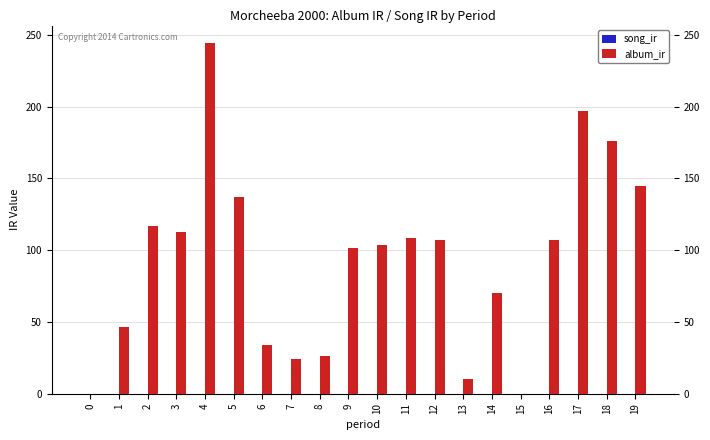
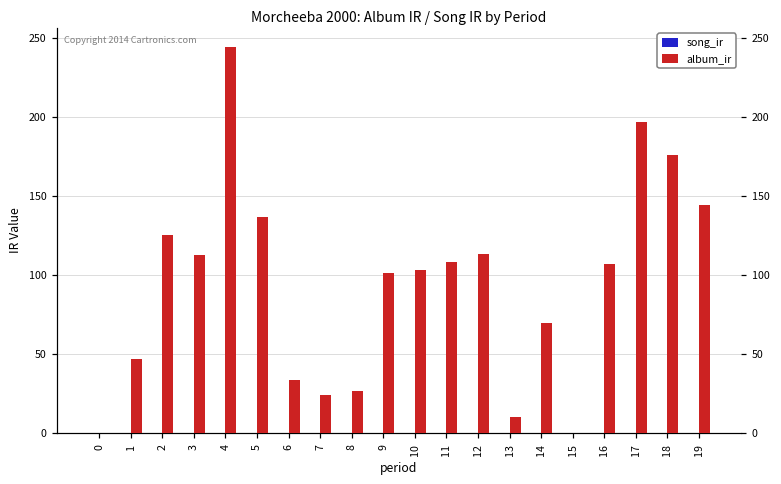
album_ir, 2: 117 -> 125
album_ir, 12: 107 -> 113
